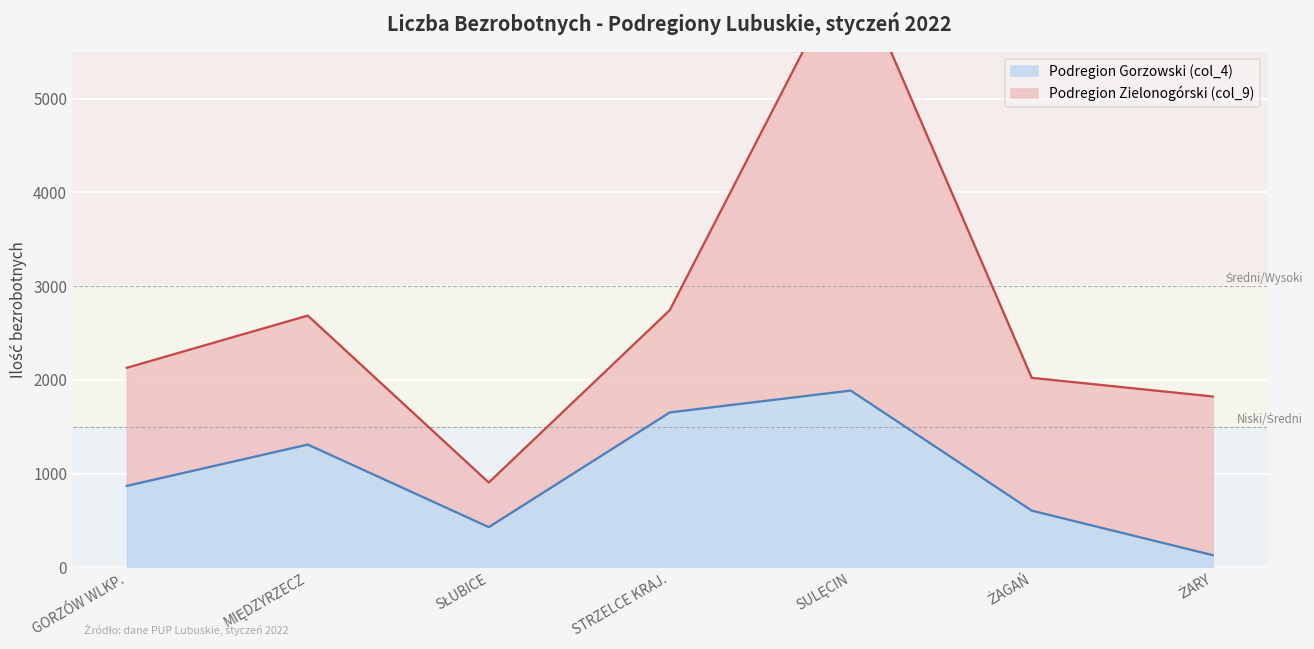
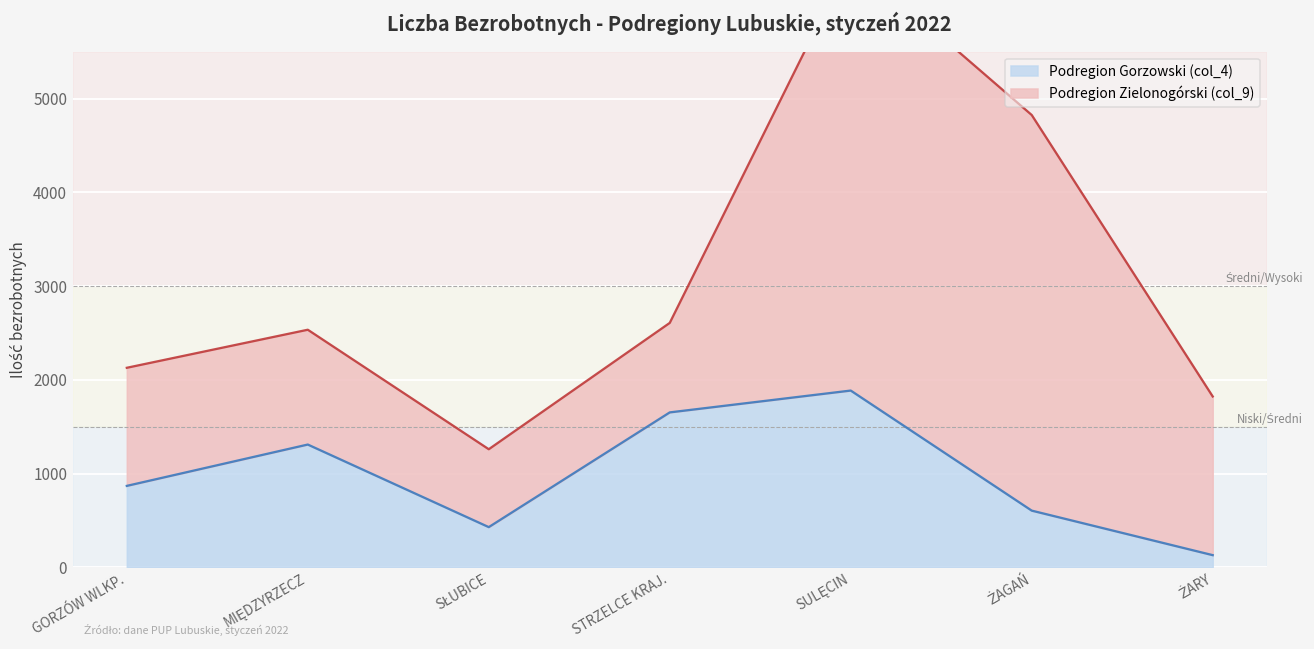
Podregion Zielonogórski (col_9), MIĘDZYRZECZ: 1400 -> 1200
Podregion Zielonogórski (col_9), SŁUBICE: 500 -> 800
Podregion Zielonogórski (col_9), STRZELCE KRAJ.: 1100 -> 1000
Podregion Zielonogórski (col_9), ŻAGAŃ: 1400 -> 4200
